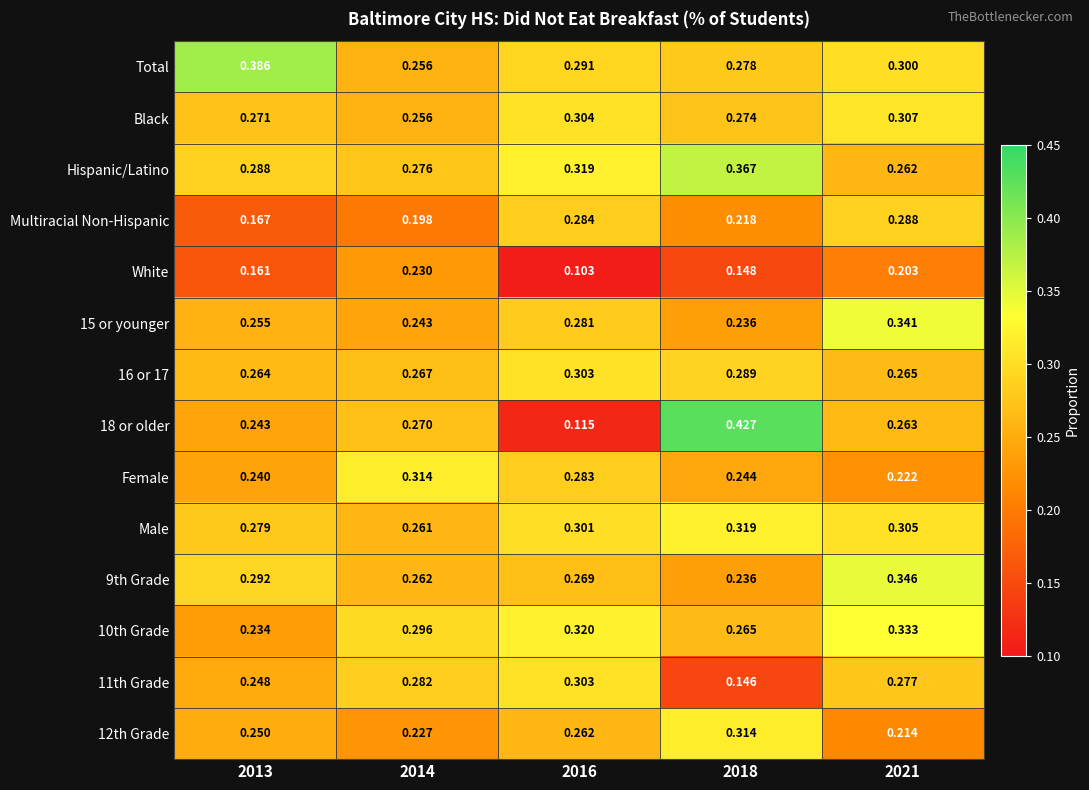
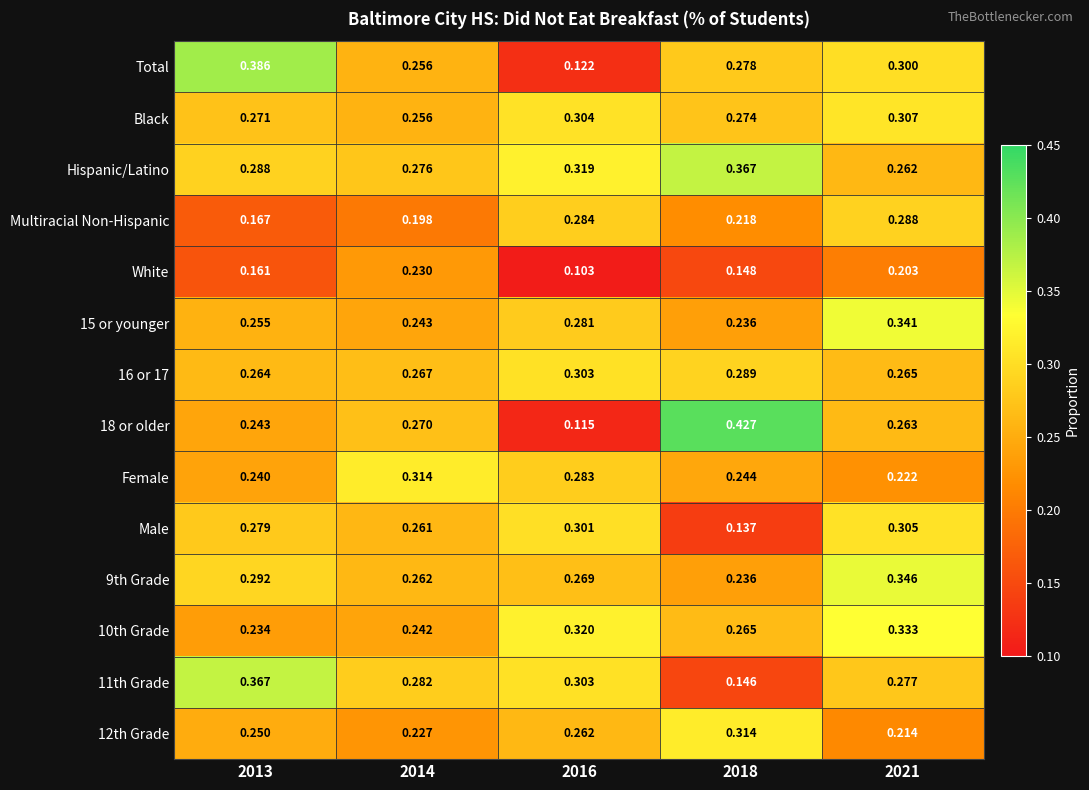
Total, 2016: 0.291 -> 0.122
Male, 2018: 0.319 -> 0.137
10th Grade, 2014: 0.296 -> 0.242
11th Grade, 2013: 0.248 -> 0.367
